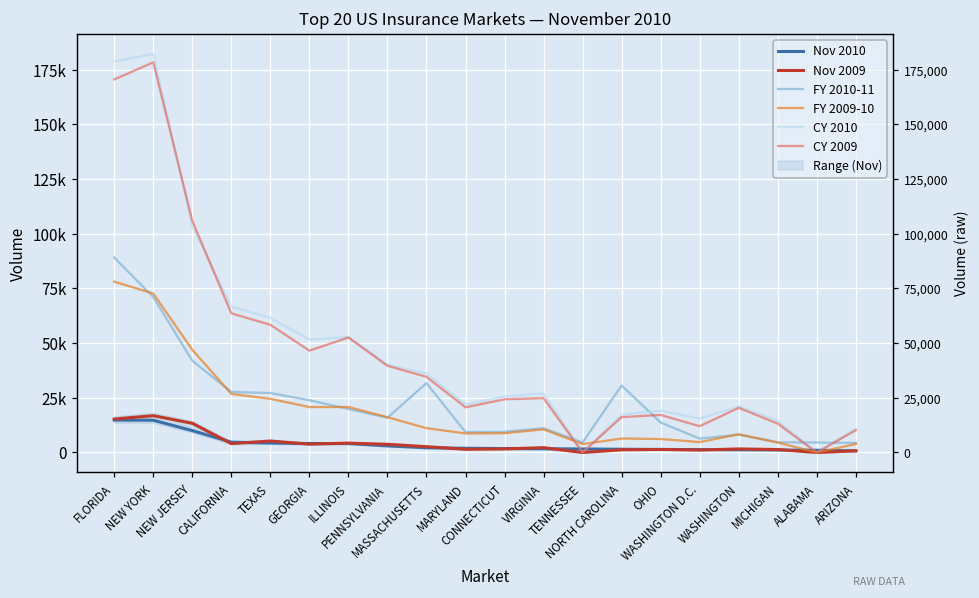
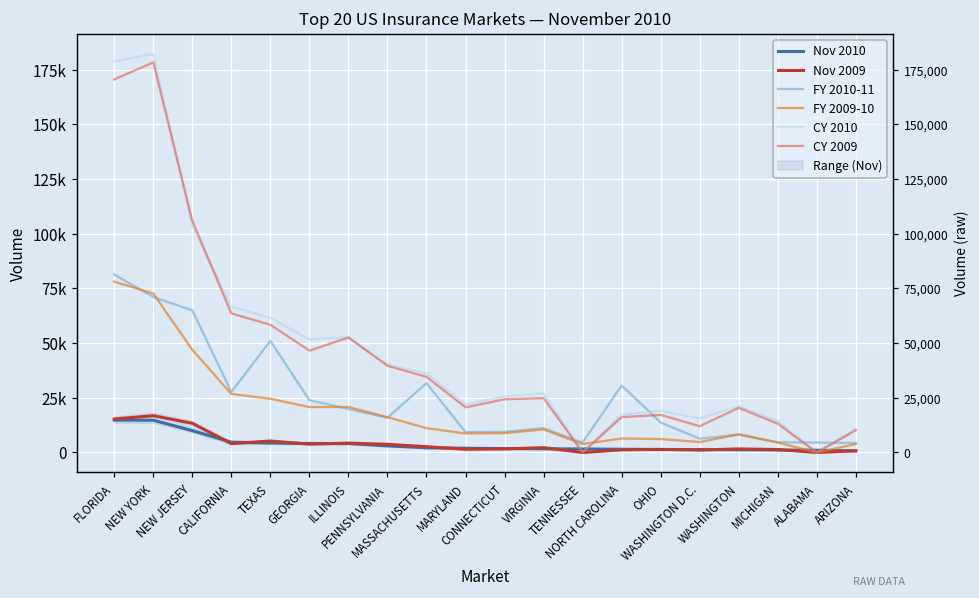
FY 2010-11, FLORIDA: 89000 -> 81000
FY 2010-11, NEW JERSEY: 42000 -> 65000
FY 2010-11, TEXAS: 27000 -> 51000
